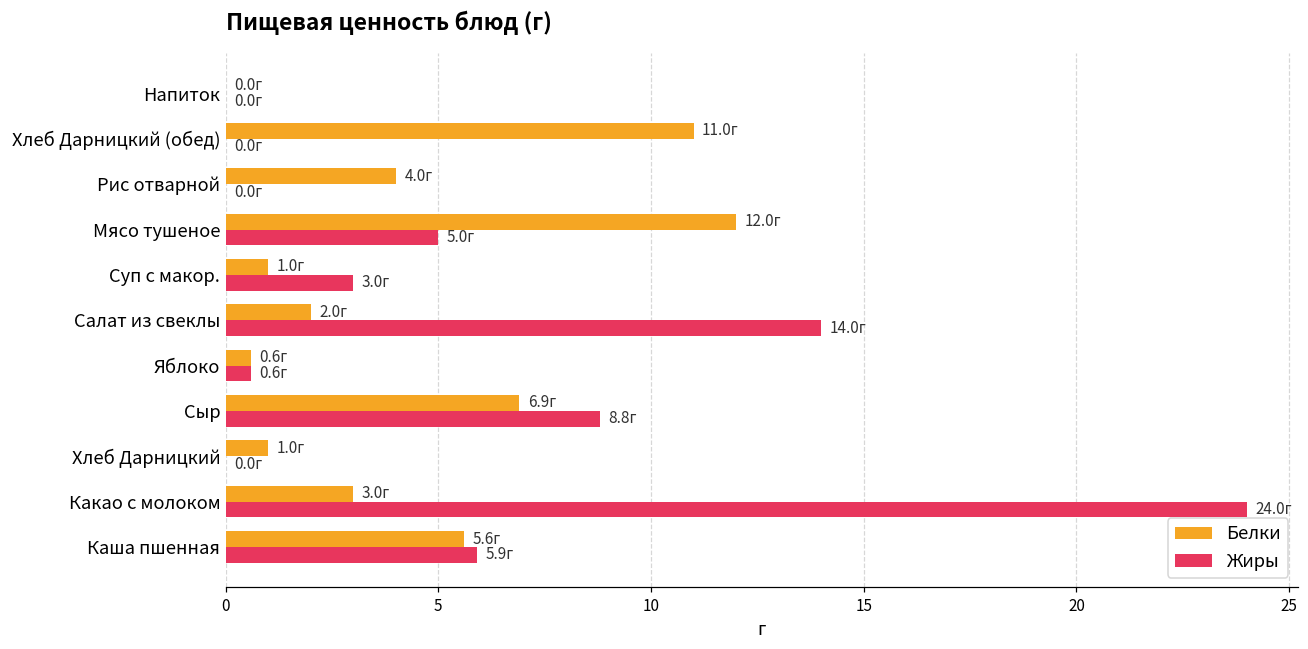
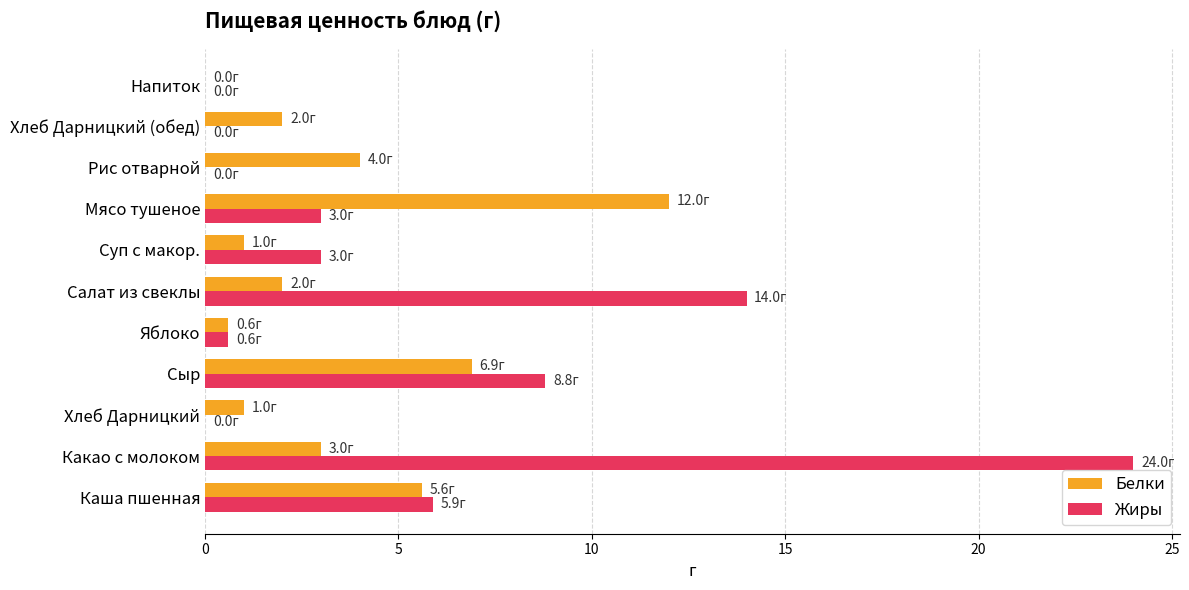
Белки, Хлеб Дарницкий (обед): 11.0г -> 2.0г
Жиры, Мясо тушеное: 5.0г -> 3.0г
